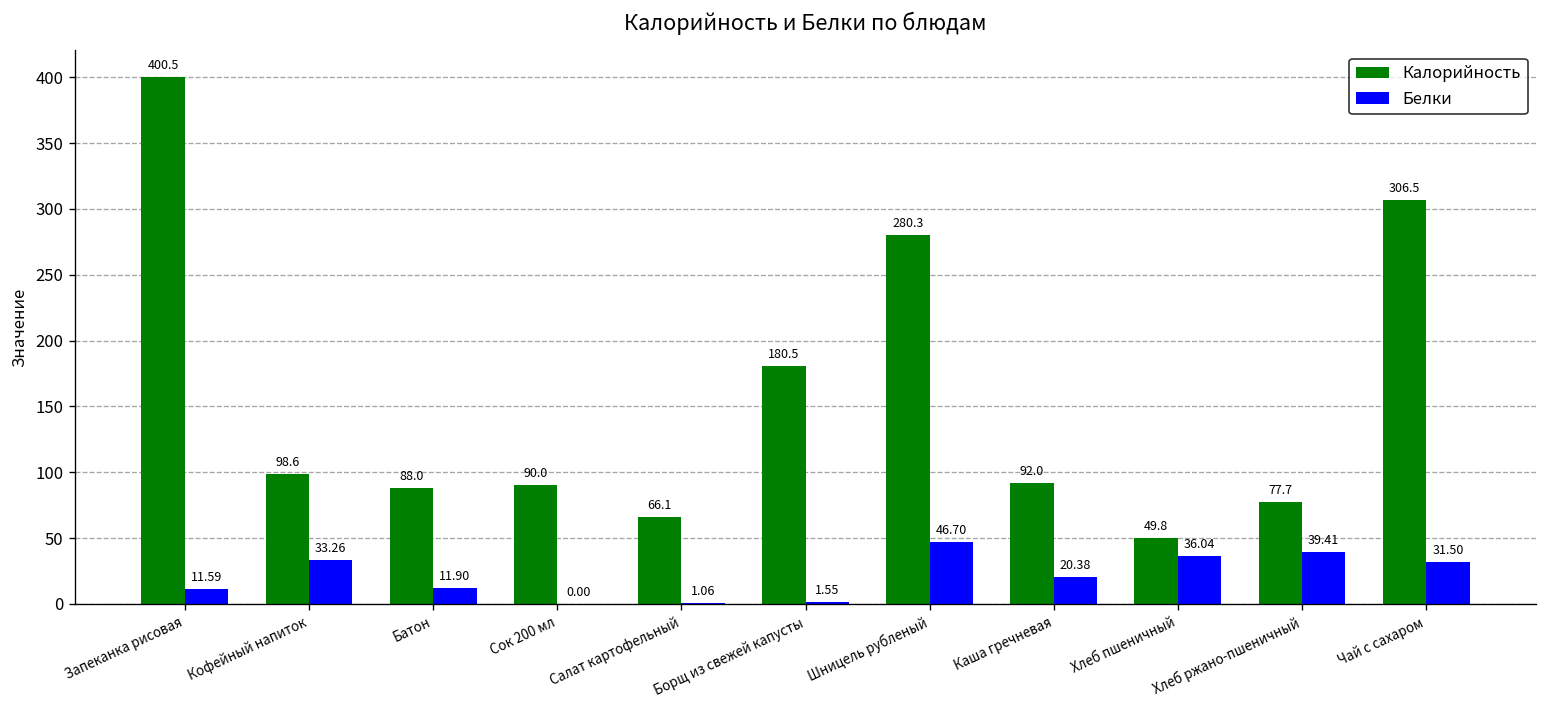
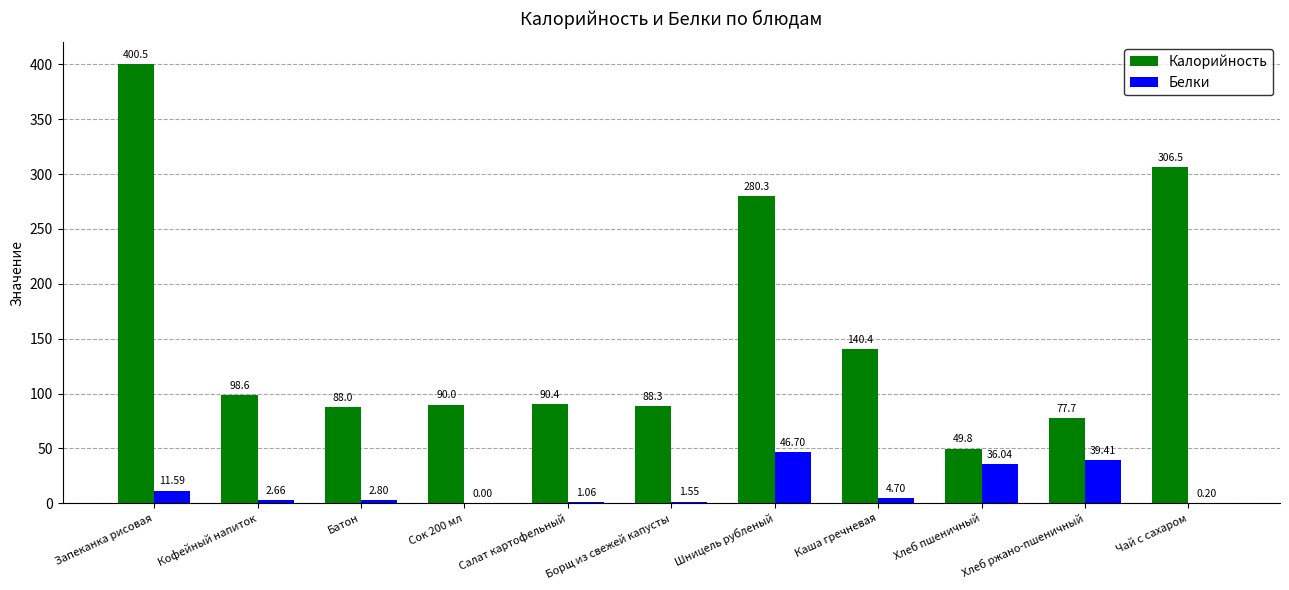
Белки, Кофейный напиток: 33.26 -> 2.66
Белки, Батон: 11.90 -> 2.80
Калорийность, Салат картофельный: 66.1 -> 90.4
Калорийность, Борщ из свежей капусты: 180.5 -> 88.3
Калорийность, Каша гречневая: 92.0 -> 140.4
Белки, Каша гречневая: 20.38 -> 4.70
Белки, Чай с сахаром: 31.50 -> 0.20
